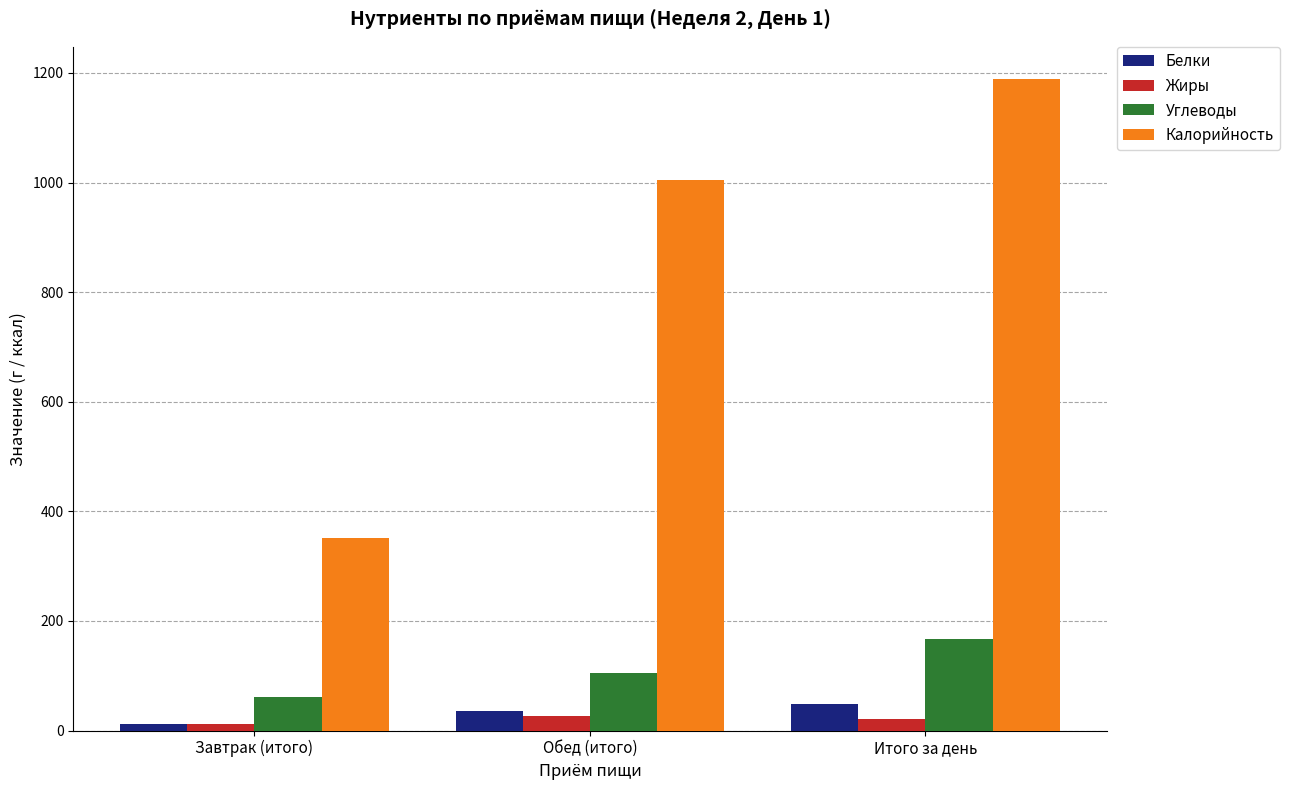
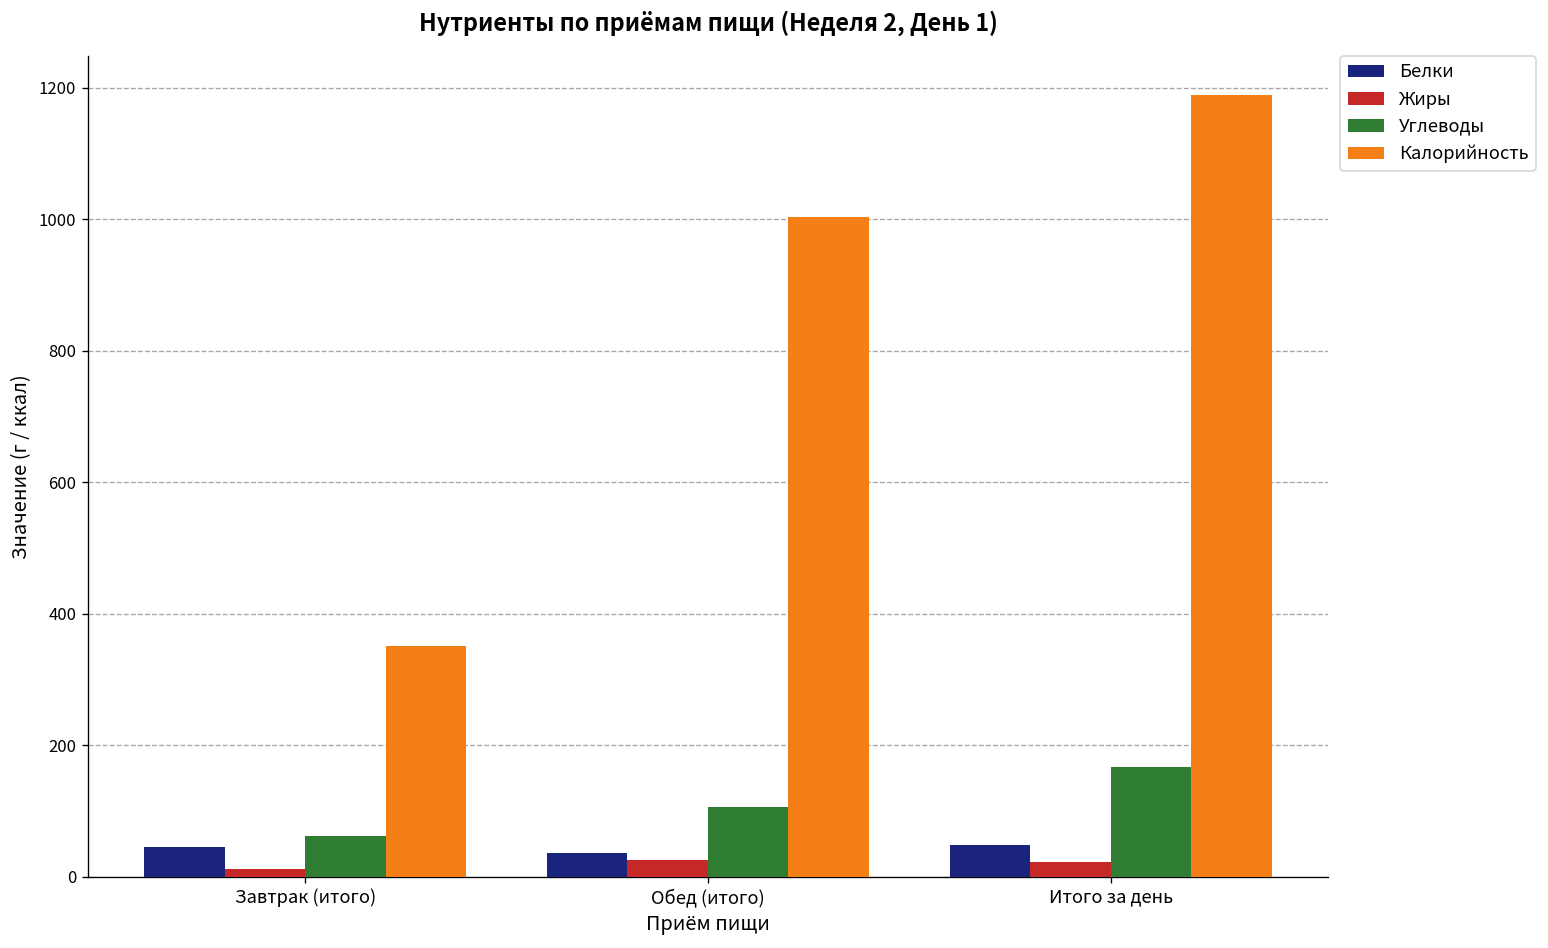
Белки, Завтрак (итого): 10 -> 40
